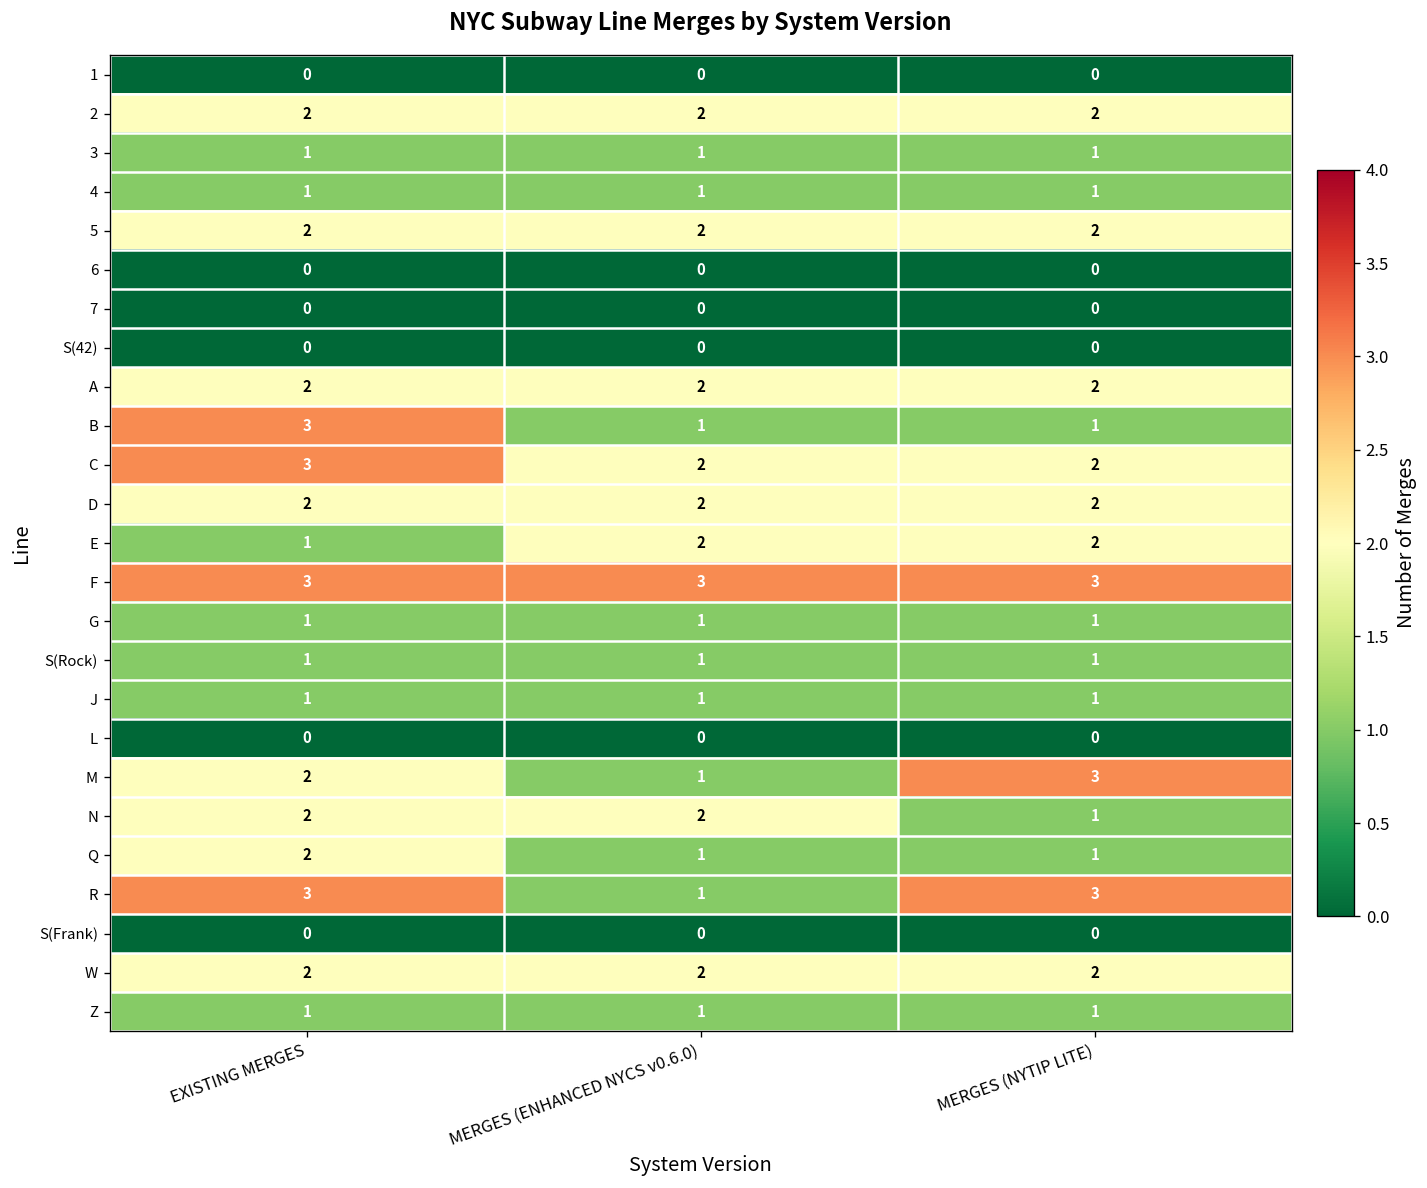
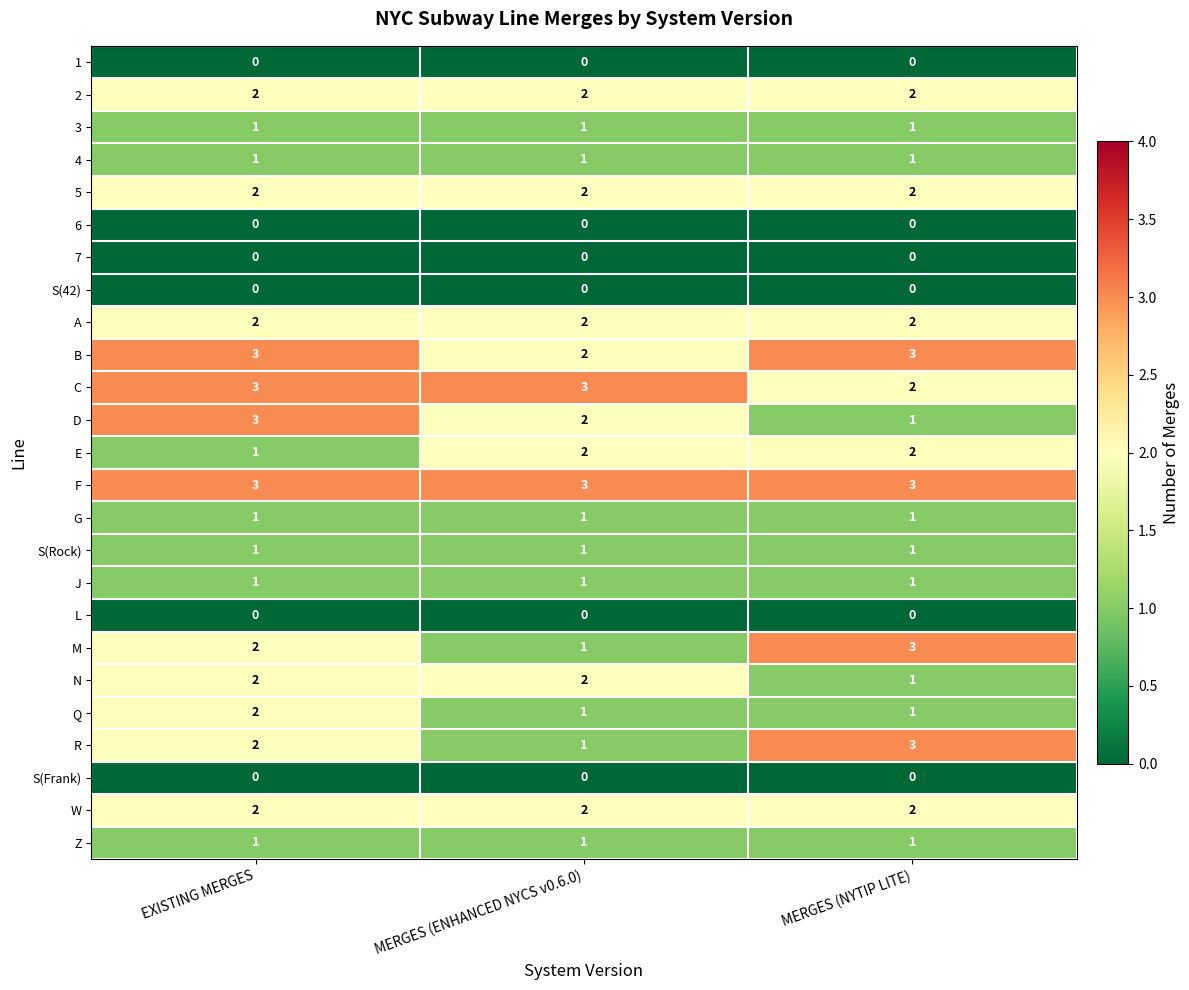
B, MERGES (ENHANCED NYCS v0.6.0): 1 -> 2
B, MERGES (NYTIP LITE): 1 -> 3
C, MERGES (ENHANCED NYCS v0.6.0): 2 -> 3
D, EXISTING MERGES: 2 -> 3
D, MERGES (NYTIP LITE): 2 -> 1
R, EXISTING MERGES: 3 -> 2
